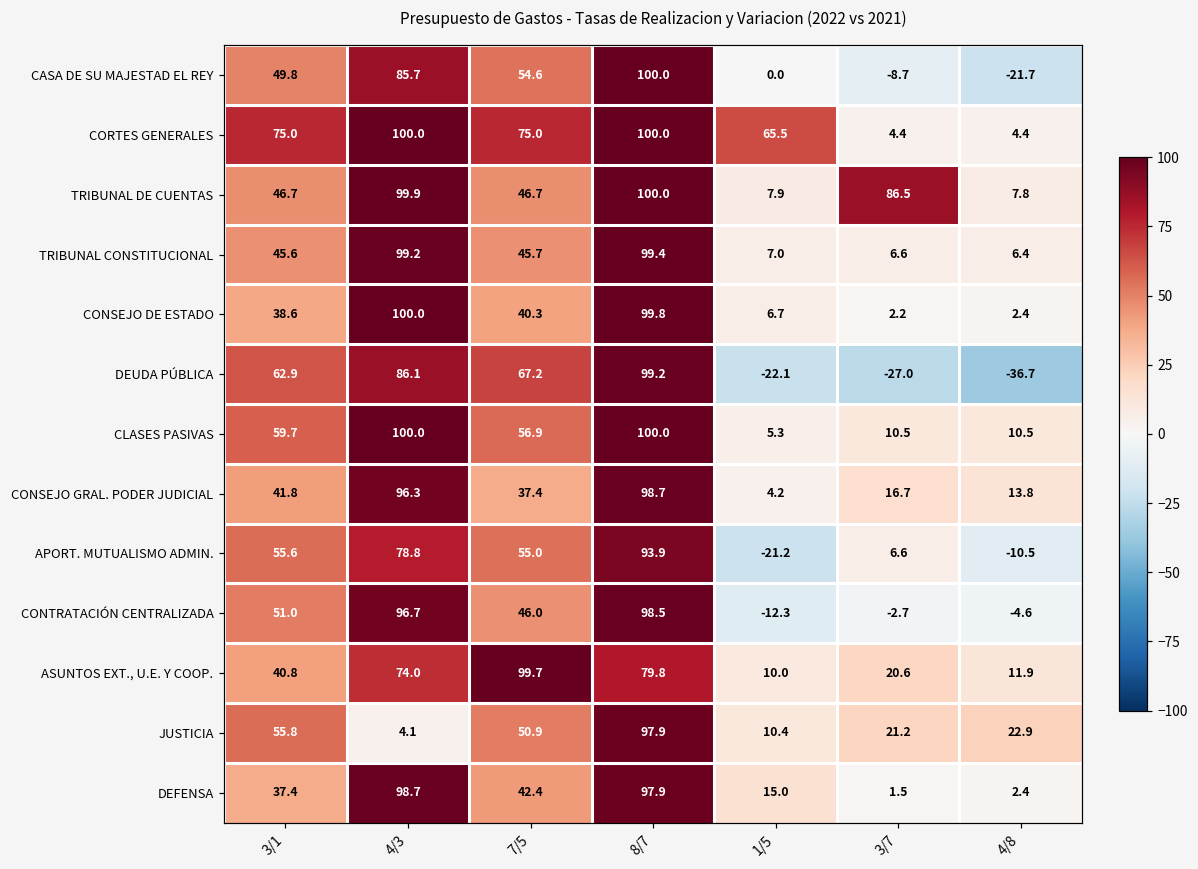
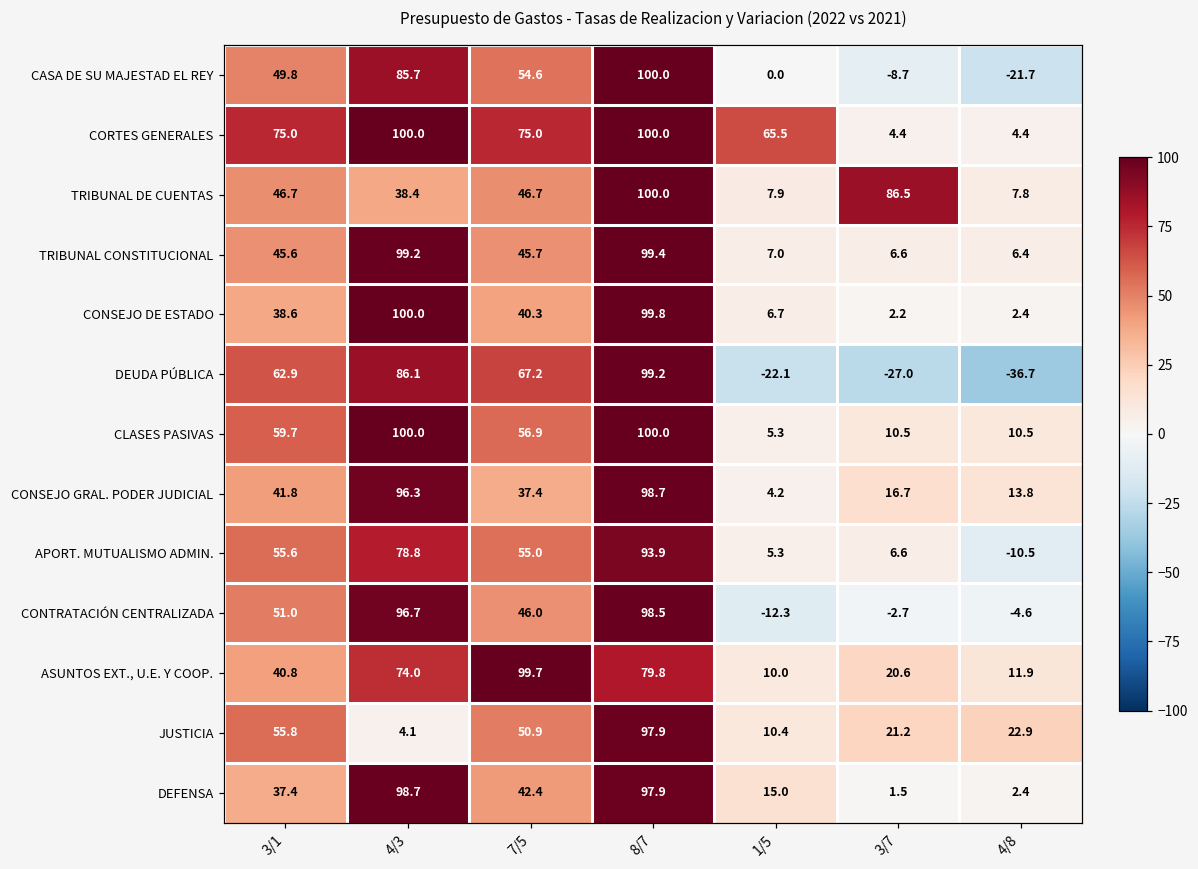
TRIBUNAL DE CUENTAS, 4/3: 99.9 -> 38.4
APORT. MUTUALISMO ADMIN., 1/5: -21.2 -> 5.3
